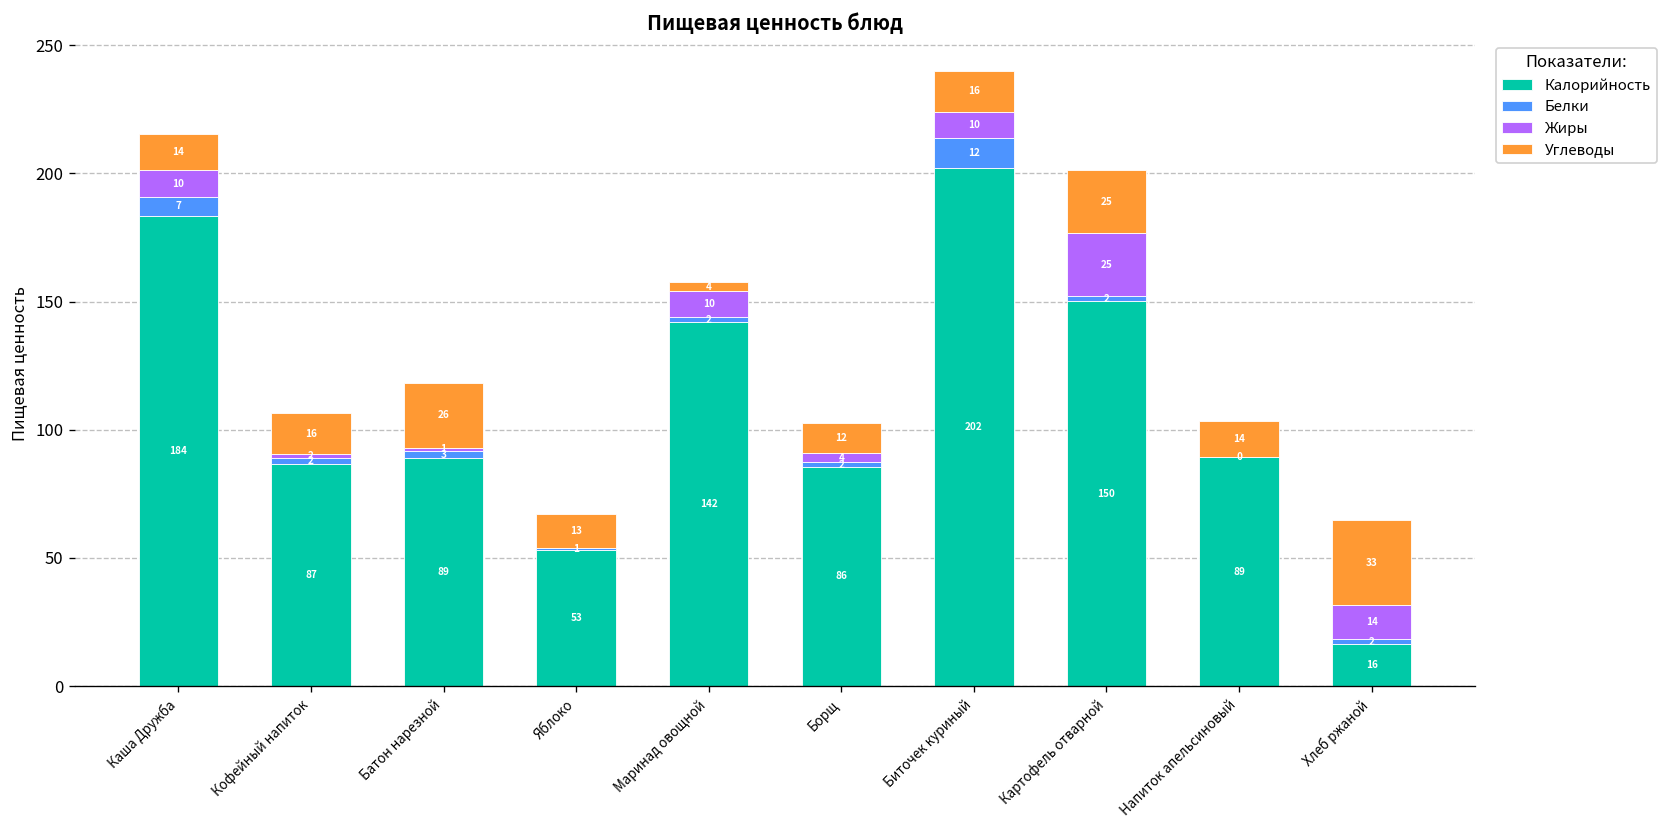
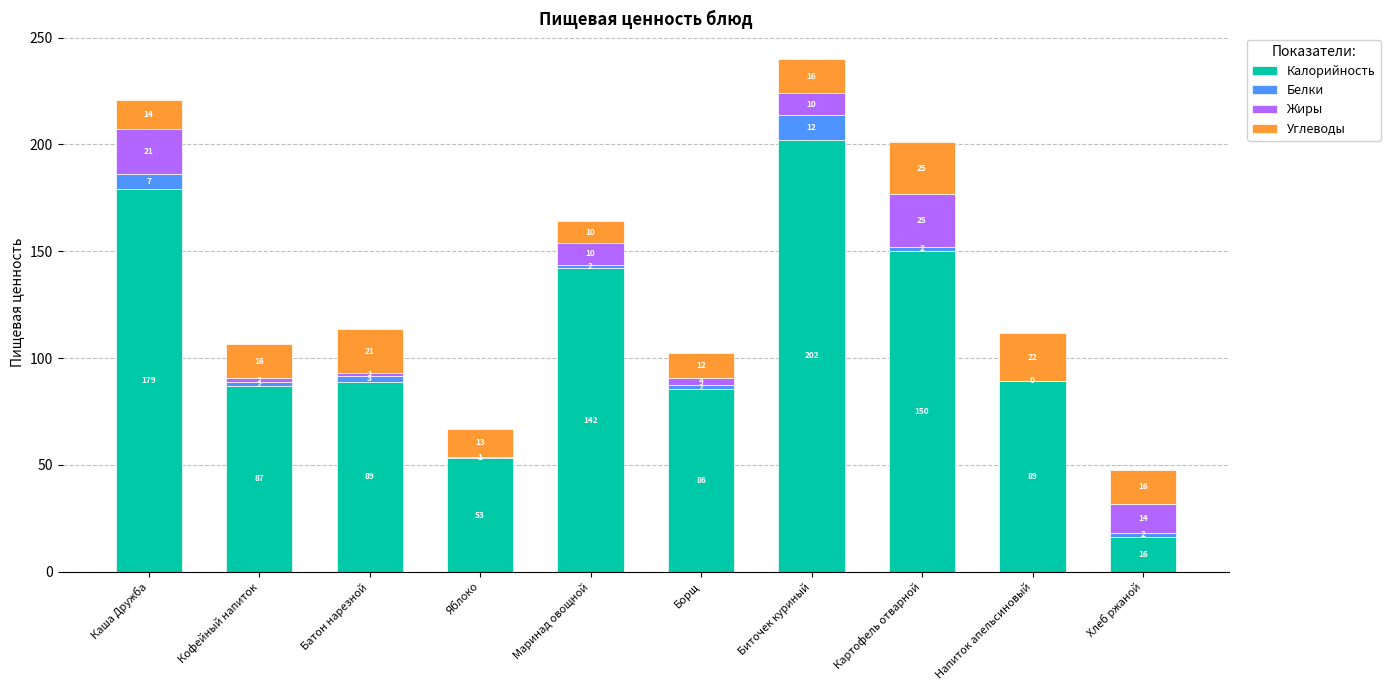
Калорийность, Каша Дружба: 184 -> 179
Жиры, Каша Дружба: 10 -> 21
Углеводы, Батон нарезной: 26 -> 21
Углеводы, Маринад овощной: 4 -> 10
Углеводы, Напиток апельсиновый: 14 -> 22
Углеводы, Хлеб ржаной: 33 -> 16
